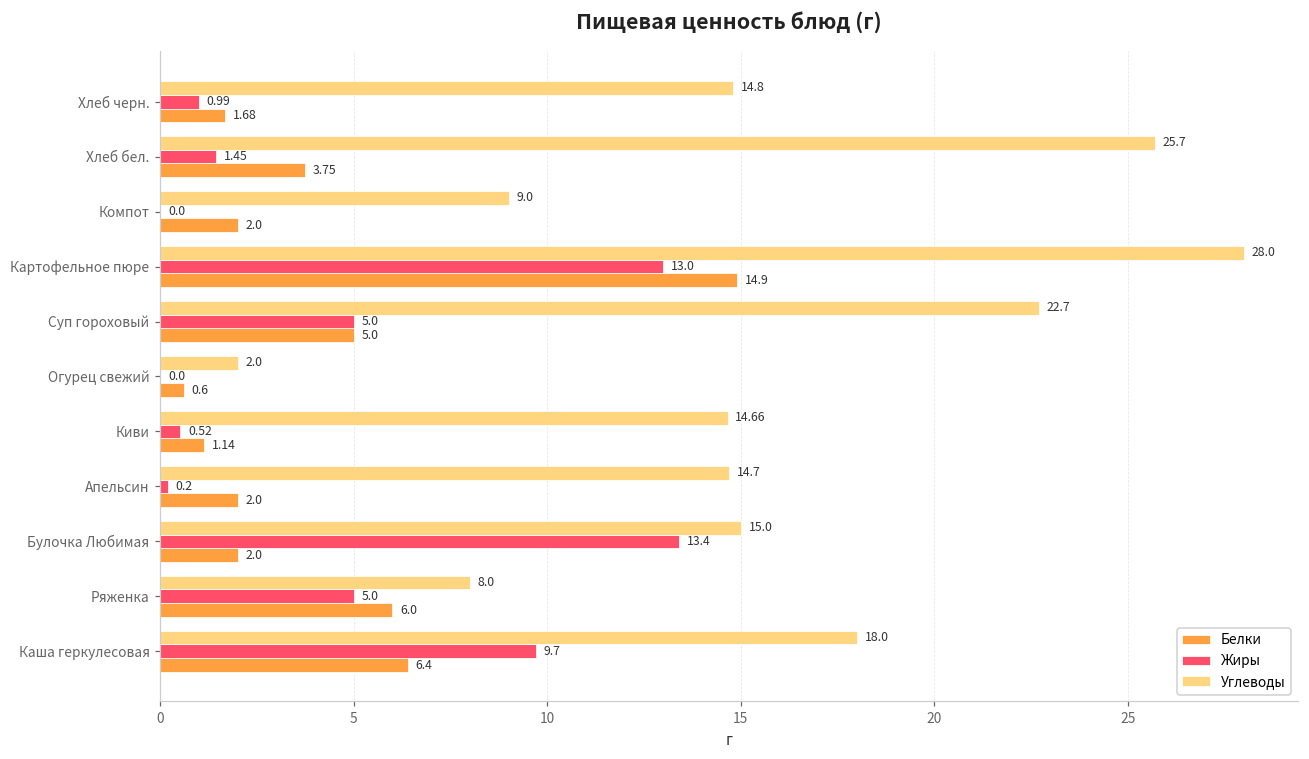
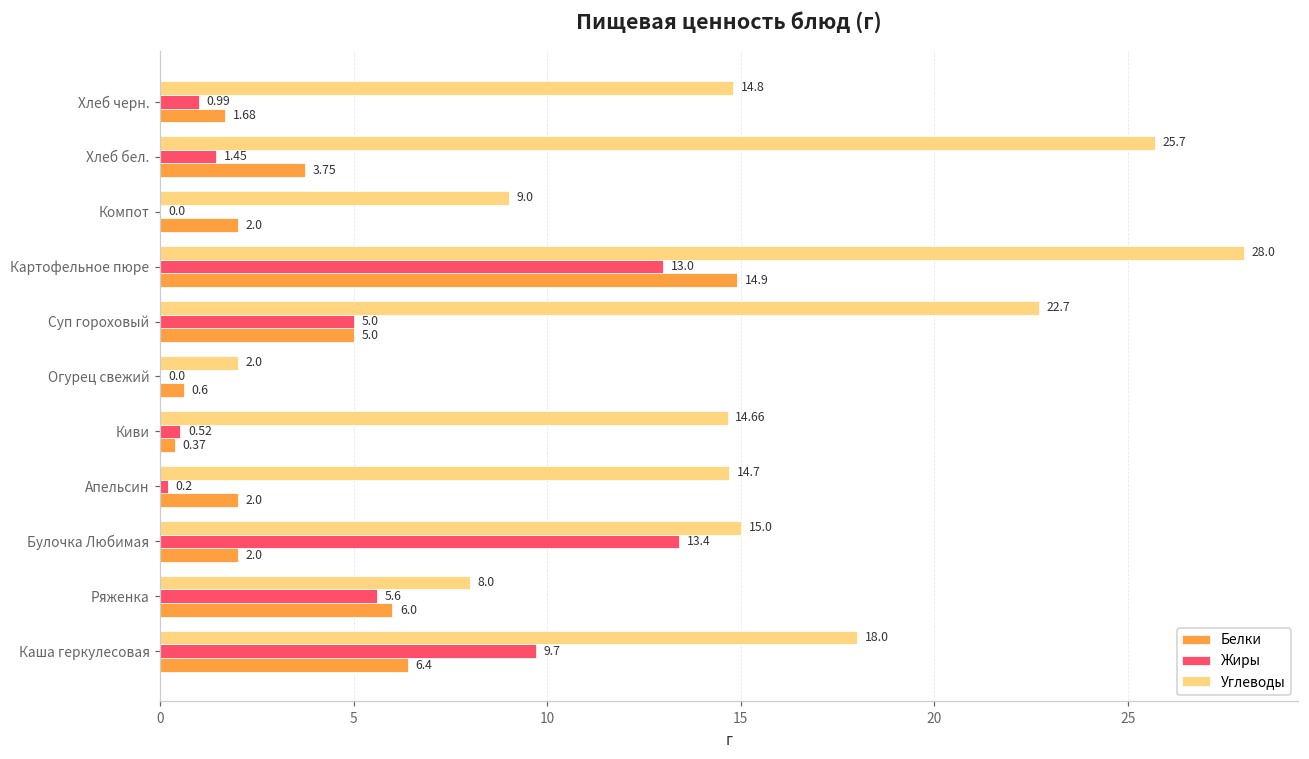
Белки, Киви: 1.14 -> 0.37
Жиры, Ряженка: 5.0 -> 5.6
